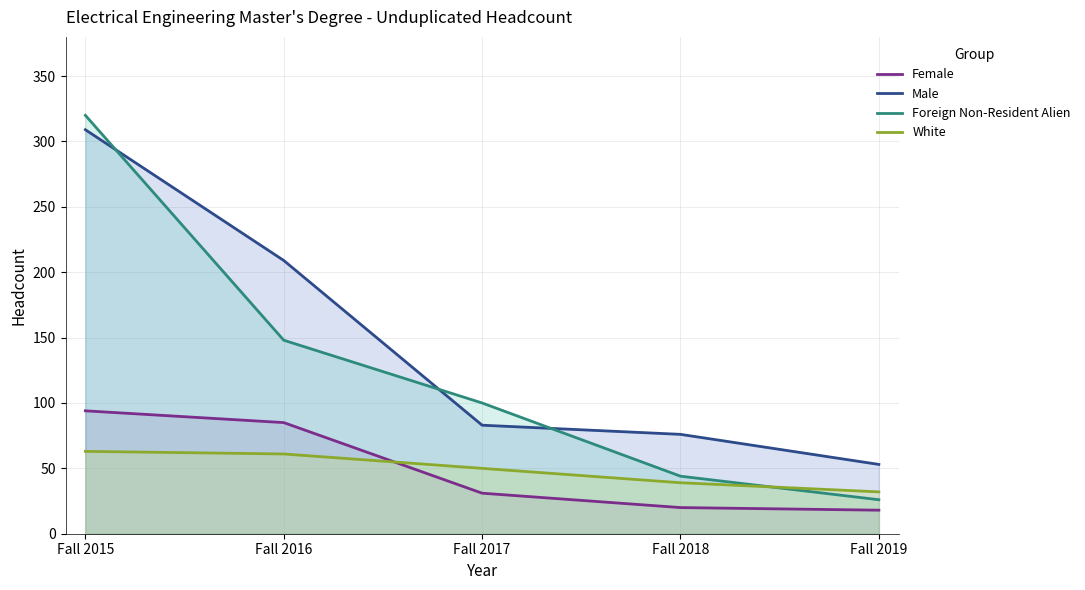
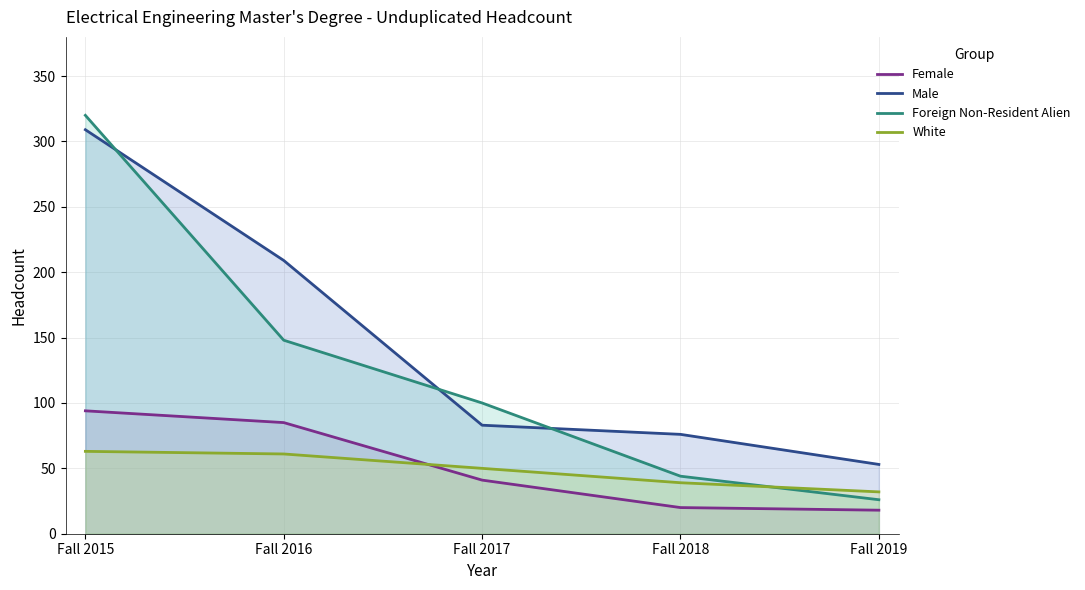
Female, Fall 2017: 31 -> 41
